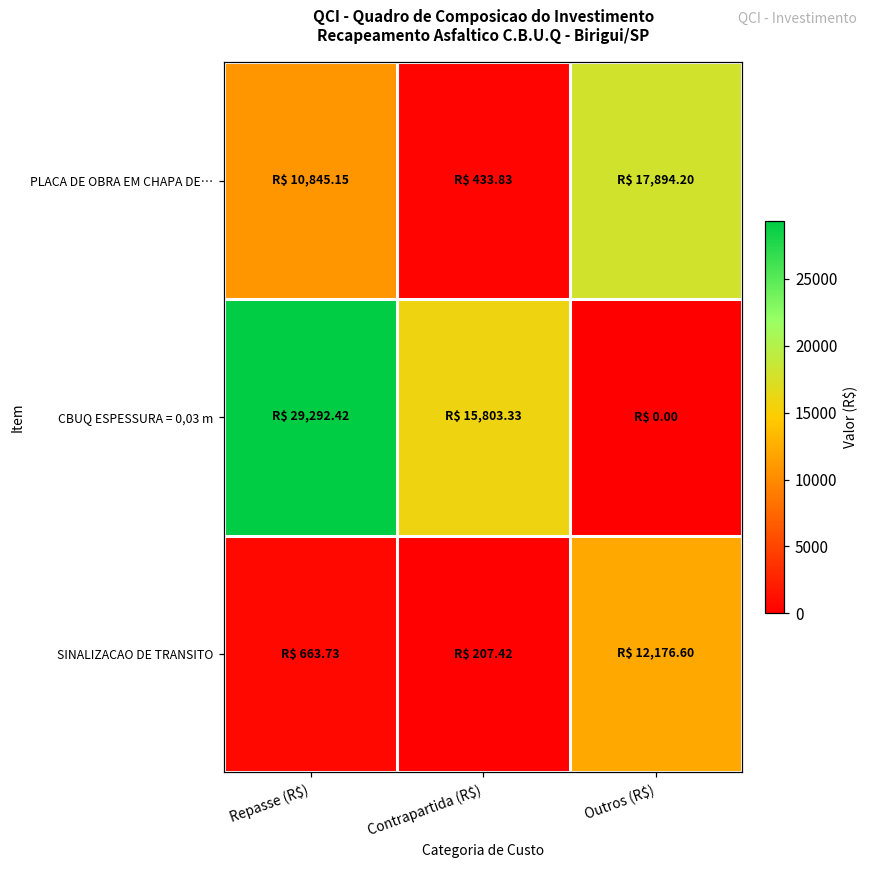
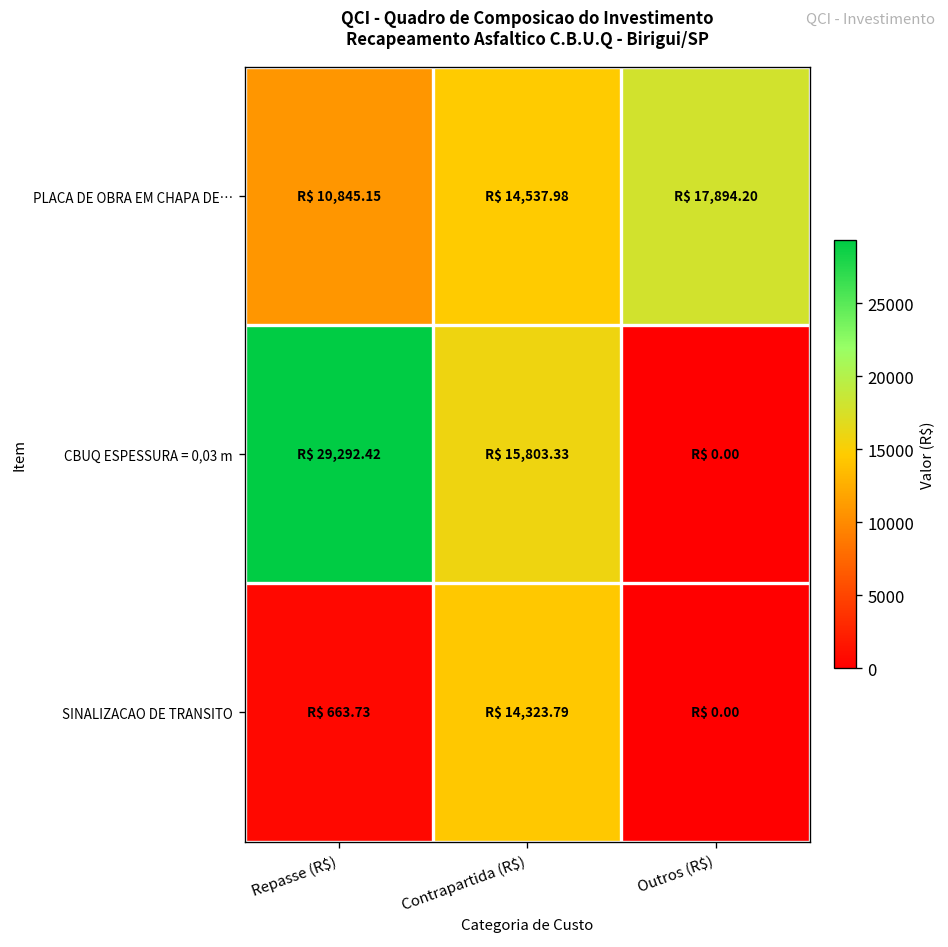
PLACA DE OBRA EM CHAPA DE…, Contrapartida (R$): 433.83 -> 14,537.98
SINALIZACAO DE TRANSITO, Contrapartida (R$): 207.42 -> 14,323.79
SINALIZACAO DE TRANSITO, Outros (R$): 12,176.60 -> 0.00
